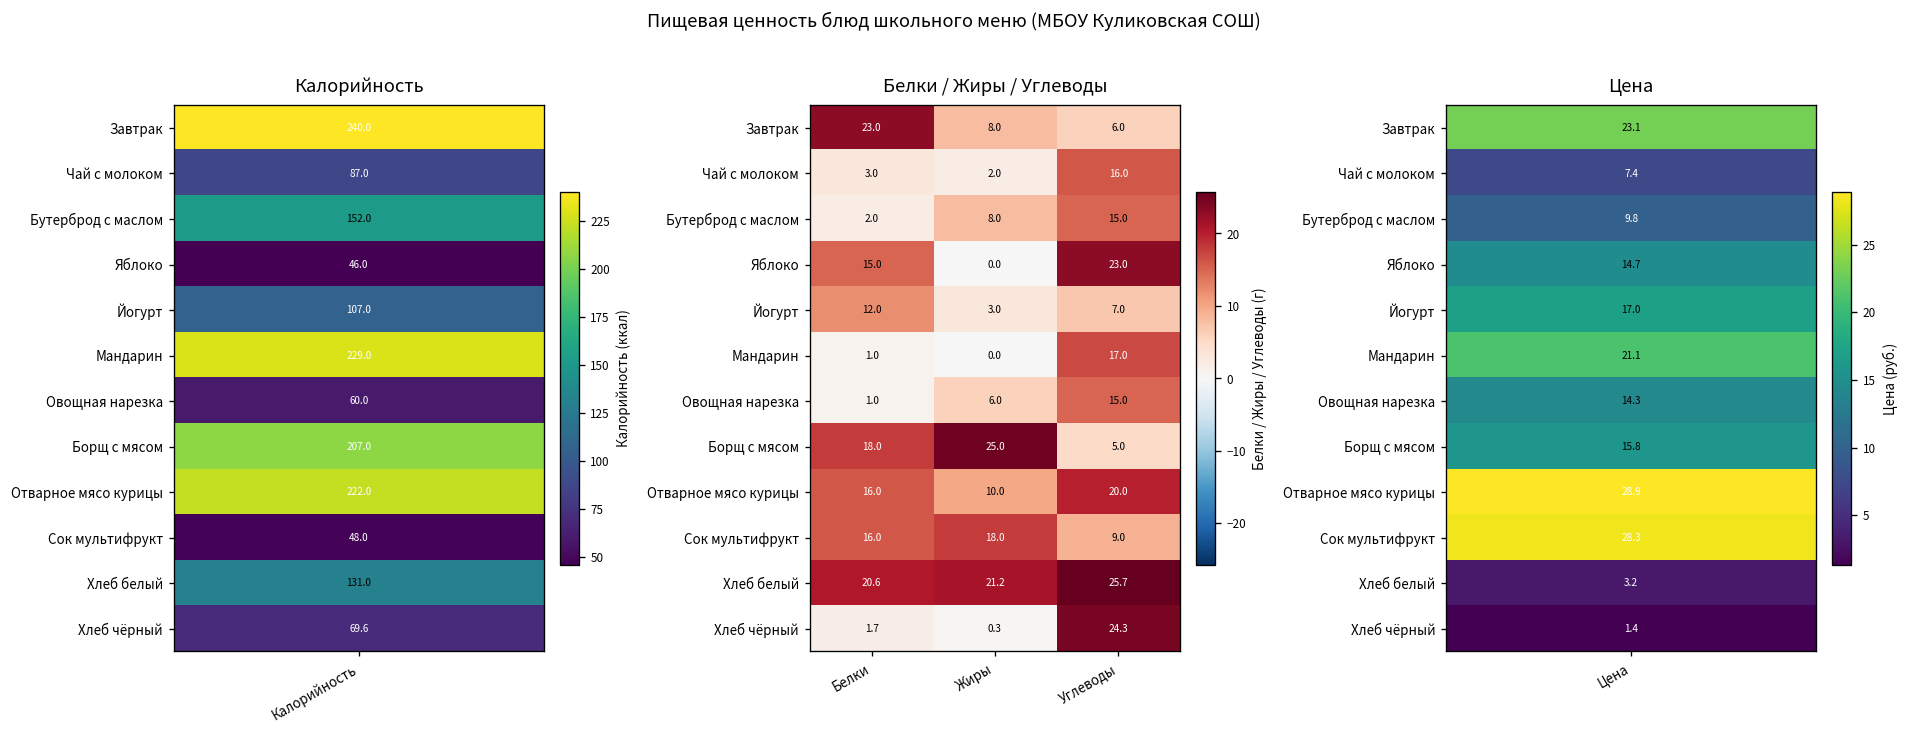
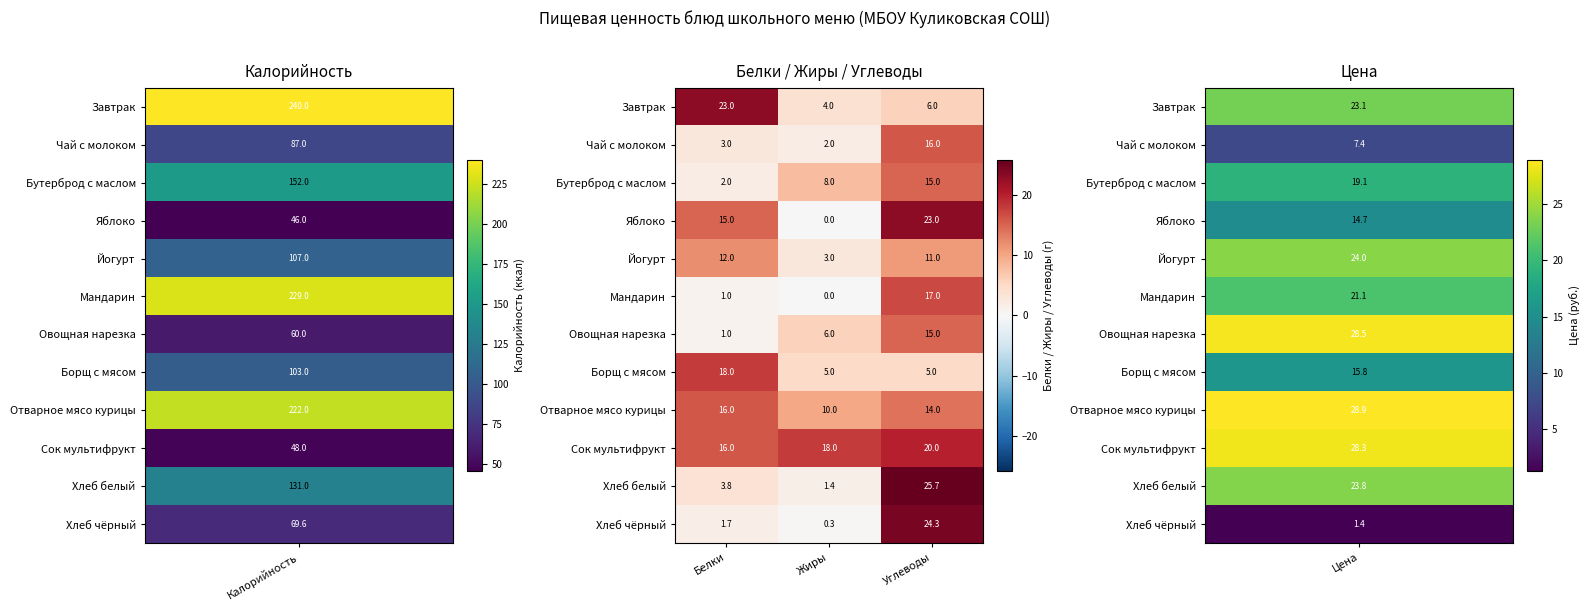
Калорийность, Борщ с мясом, Калорийность: 207.0 -> 103.0
Белки / Жиры / Углеводы, Завтрак, Жиры: 8.0 -> 4.0
Белки / Жиры / Углеводы, Йогурт, Углеводы: 7.0 -> 11.0
Белки / Жиры / Углеводы, Борщ с мясом, Жиры: 25.0 -> 5.0
Белки / Жиры / Углеводы, Отварное мясо курицы, Углеводы: 20.0 -> 14.0
Белки / Жиры / Углеводы, Сок мультифрукт, Углеводы: 9.0 -> 20.0
Белки / Жиры / Углеводы, Хлеб белый, Белки: 20.6 -> 3.8
Белки / Жиры / Углеводы, Хлеб белый, Жиры: 21.2 -> 1.4
Цена, Бутерброд с маслом, Цена: 9.8 -> 19.1
Цена, Йогурт, Цена: 17.0 -> 24.0
Цена, Овощная нарезка, Цена: 14.3 -> 28.5
Цена, Хлеб белый, Цена: 3.2 -> 23.8
